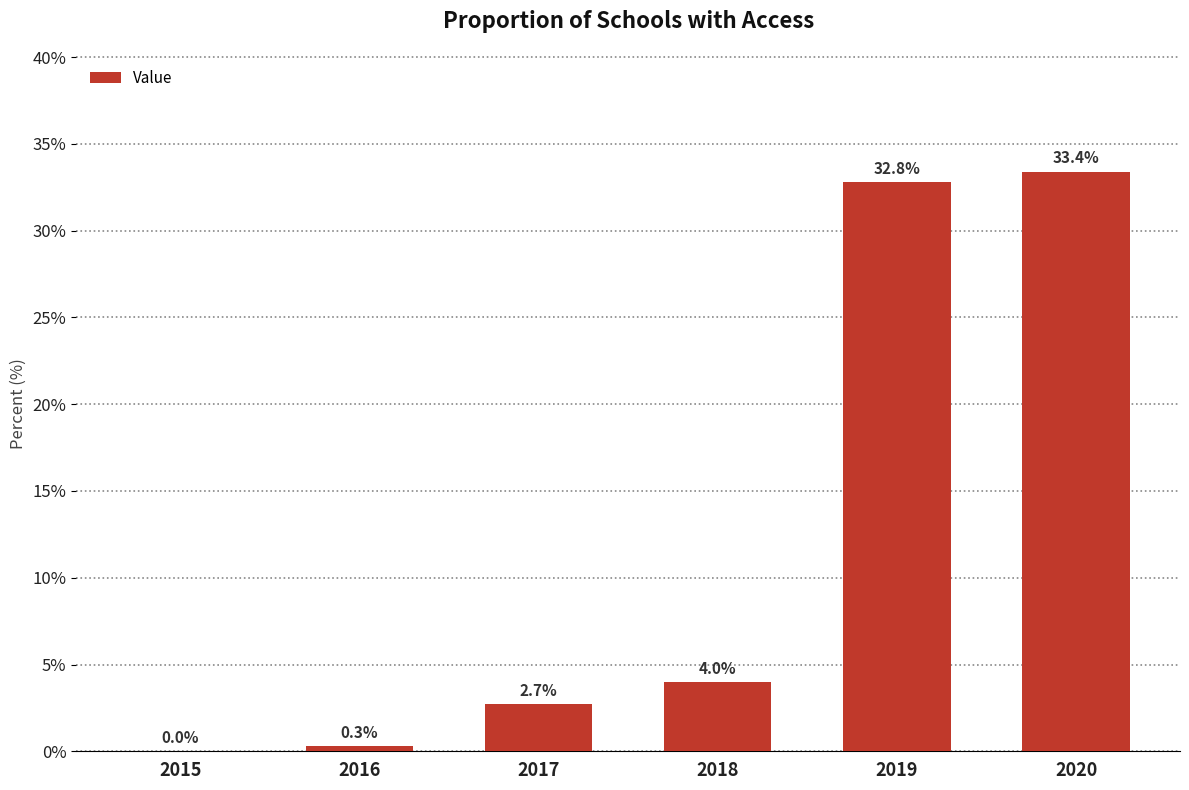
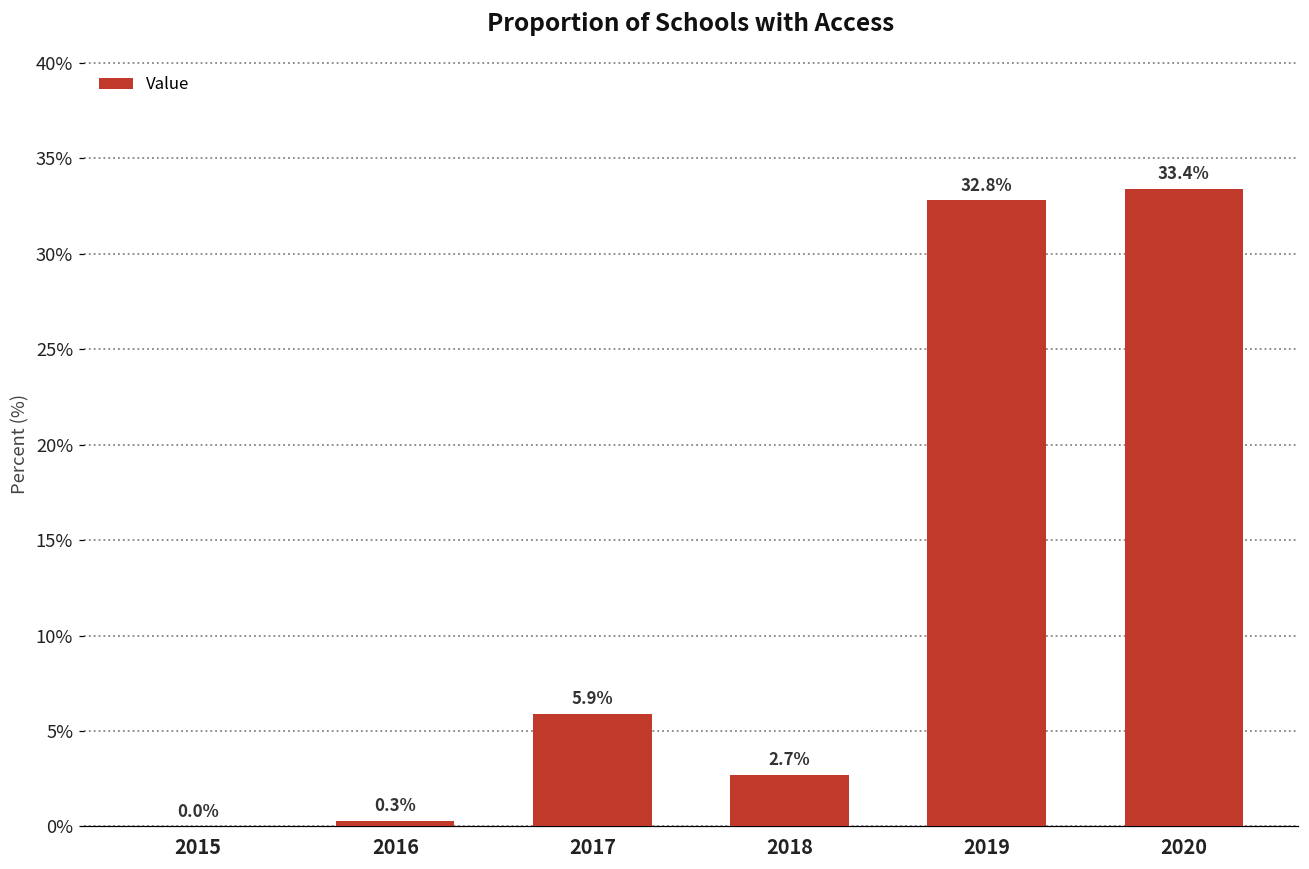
2017: 2.7% -> 5.9%
2018: 4.0% -> 2.7%
